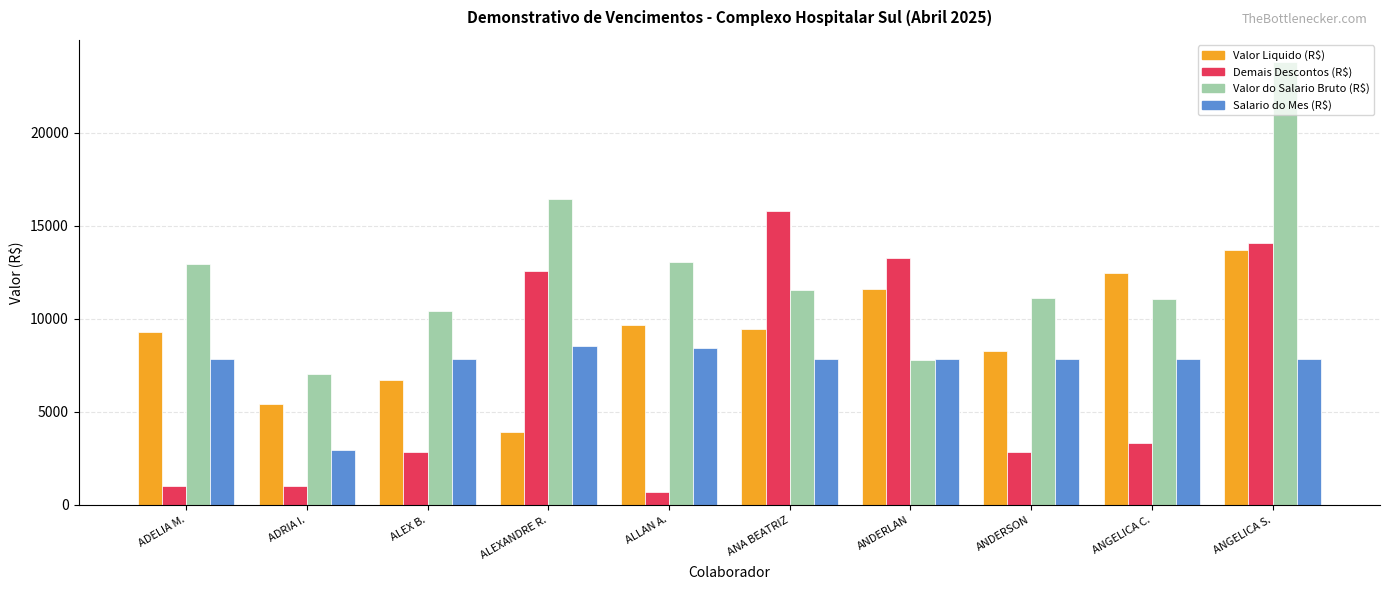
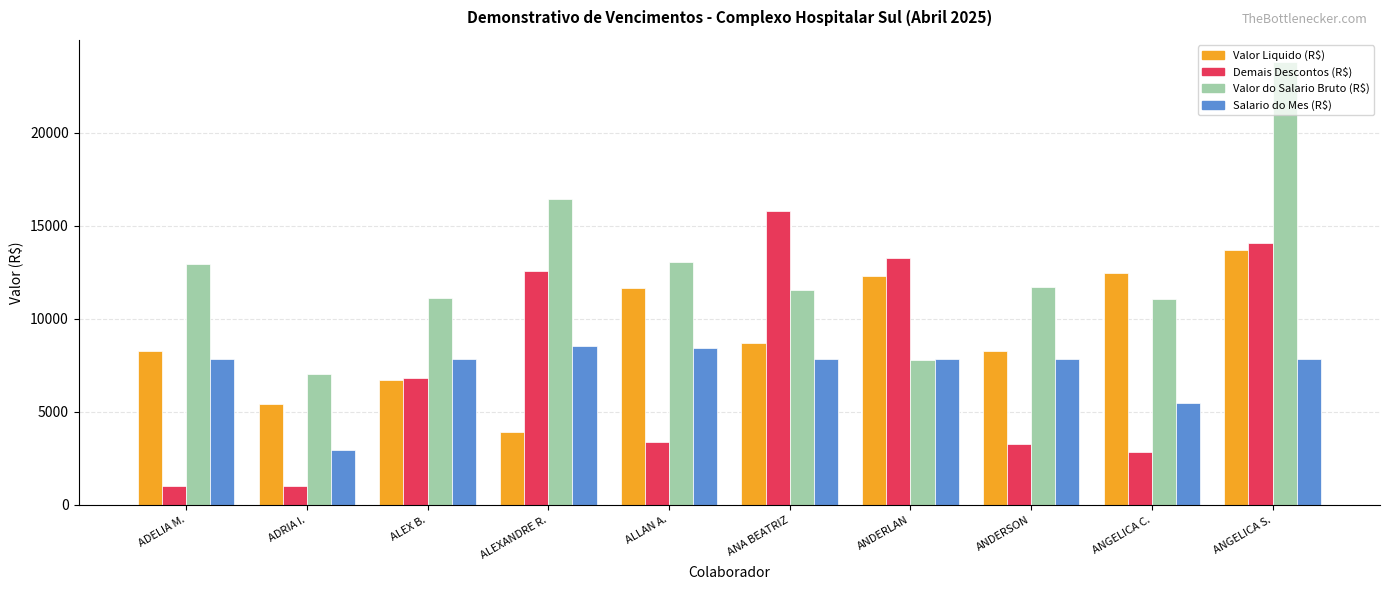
Valor Liquido (R$), ADELIA M.: 9300 -> 8200
Demais Descontos (R$), ALEX B.: 2800 -> 6800
Valor do Salario Bruto (R$), ALEX B.: 10400 -> 11100
Valor Liquido (R$), ALLAN A.: 9700 -> 11600
Demais Descontos (R$), ALLAN A.: 700 -> 3400
Valor Liquido (R$), ANA BEATRIZ: 9400 -> 8700
Valor Liquido (R$), ANDERLAN: 11600 -> 12300
Demais Descontos (R$), ANDERSON: 2800 -> 3300
Valor do Salario Bruto (R$), ANDERSON: 11100 -> 11700
Demais Descontos (R$), ANGELICA C.: 3300 -> 2800
Salario do Mes (R$), ANGELICA C.: 7800 -> 5500
